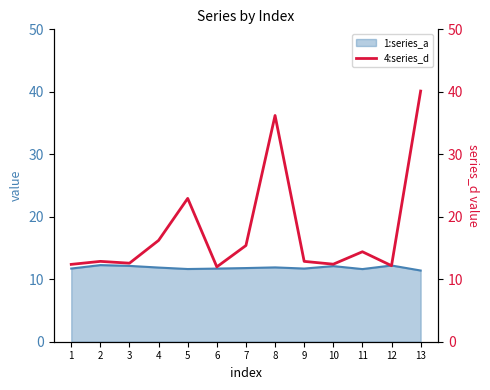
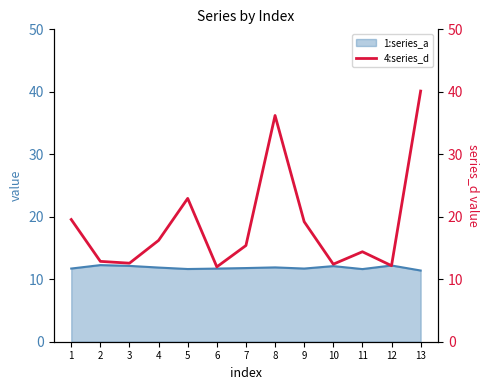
4:series_d, 1: 12 -> 20
4:series_d, 9: 13 -> 19
